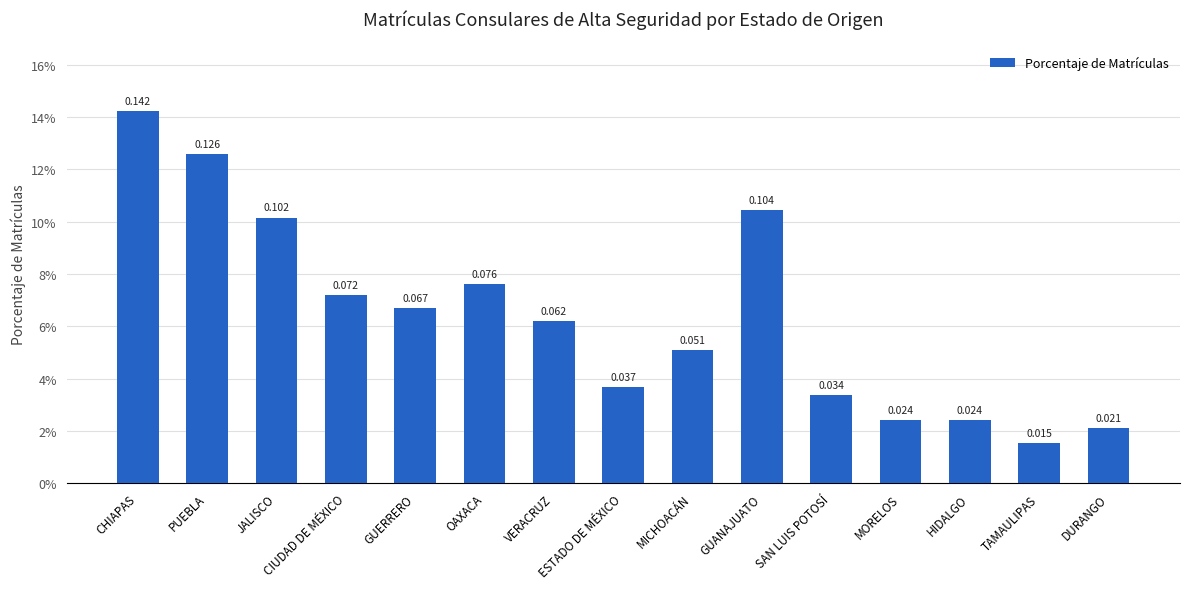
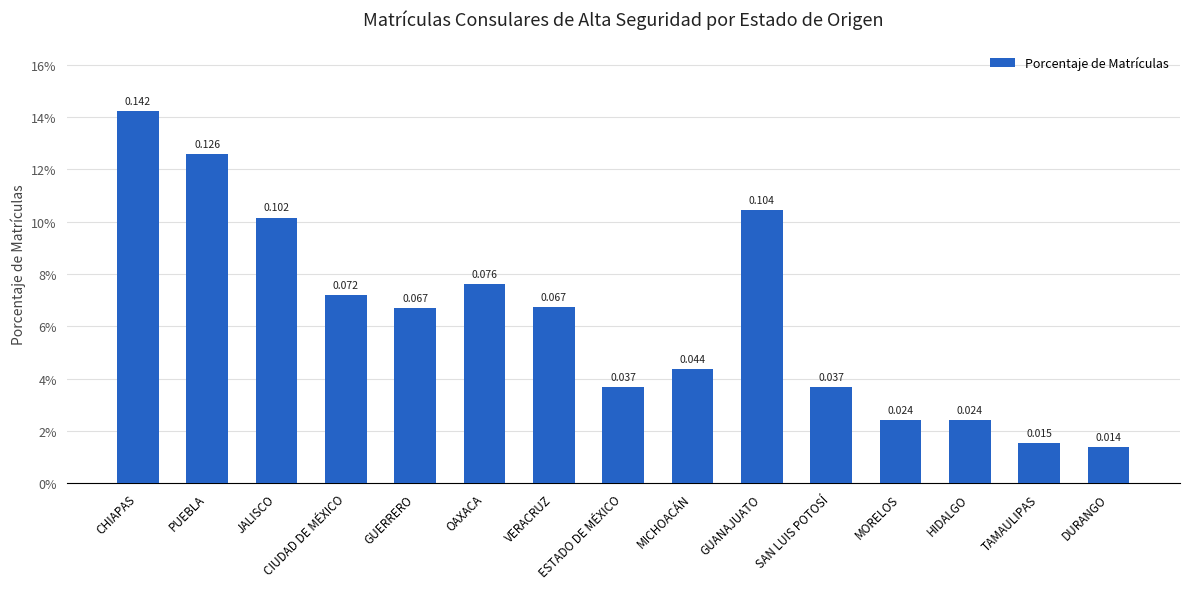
VERACRUZ: 0.062 -> 0.067
MICHOACÁN: 0.051 -> 0.044
SAN LUIS POTOSÍ: 0.034 -> 0.037
DURANGO: 0.021 -> 0.014
